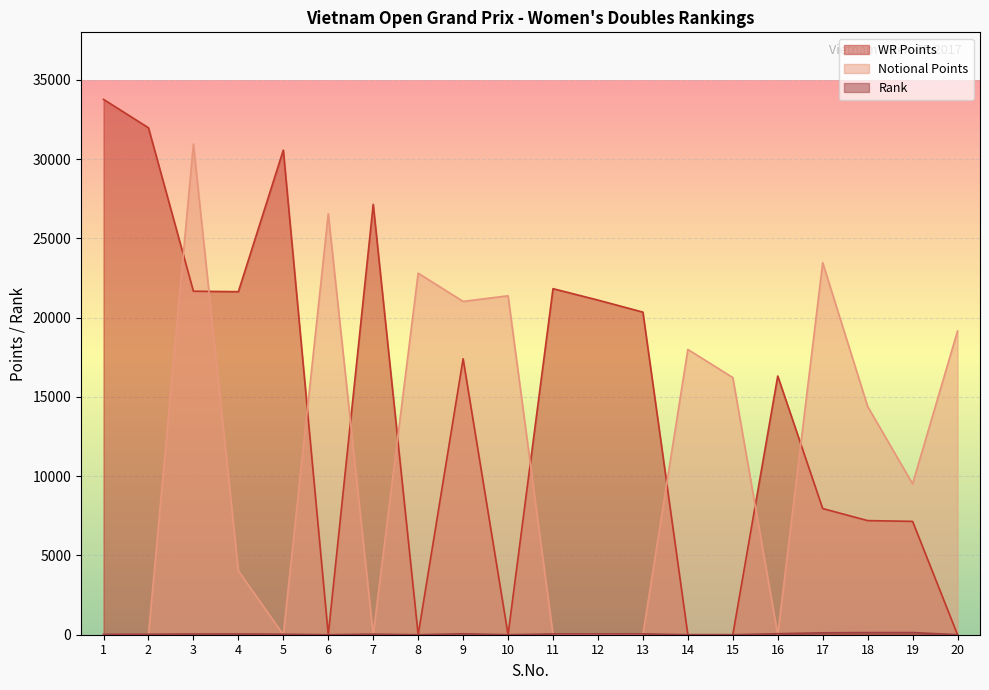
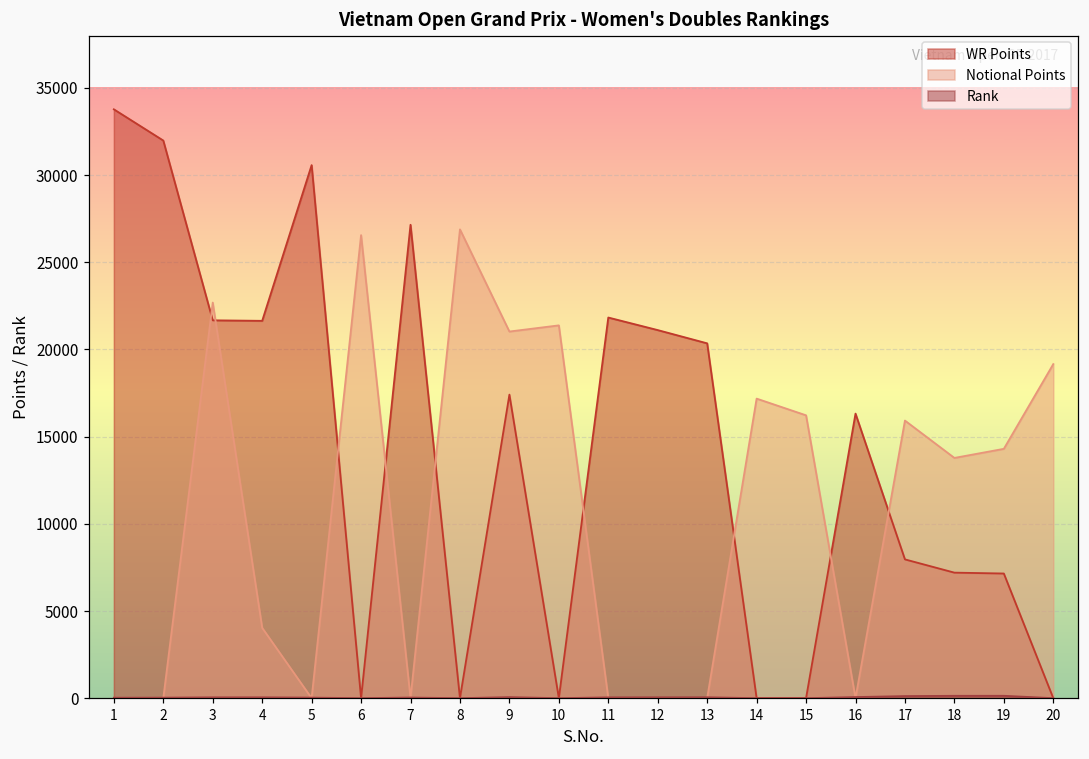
Notional Points, 3: 31000 -> 22700
Notional Points, 8: 22800 -> 26900
Notional Points, 14: 18000 -> 17200
Notional Points, 17: 23500 -> 15900
Notional Points, 18: 14400 -> 13800
Notional Points, 19: 9500 -> 14300
